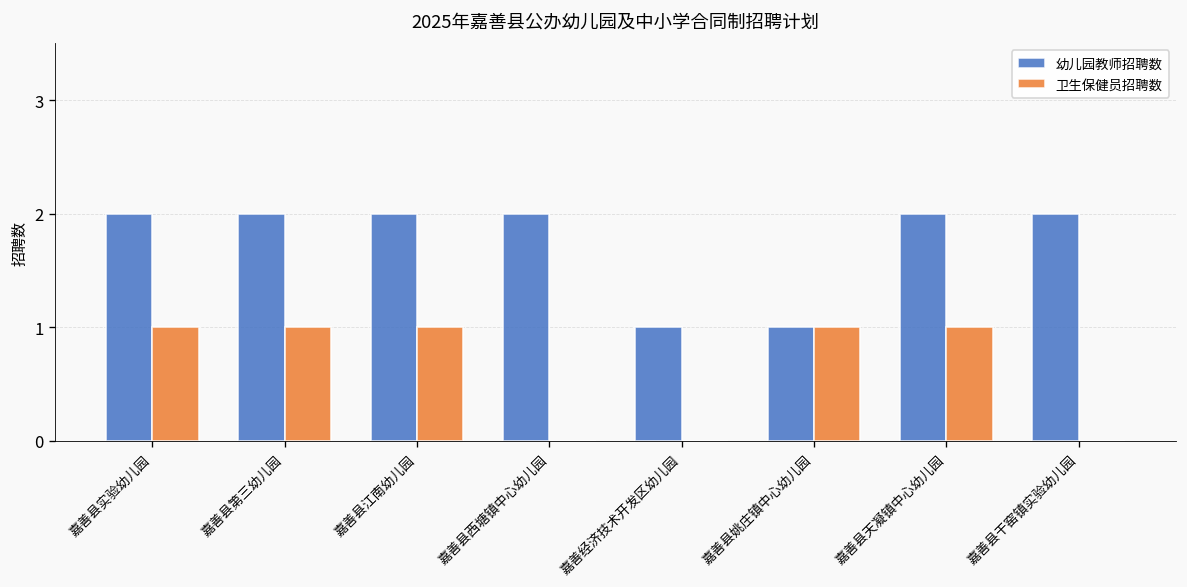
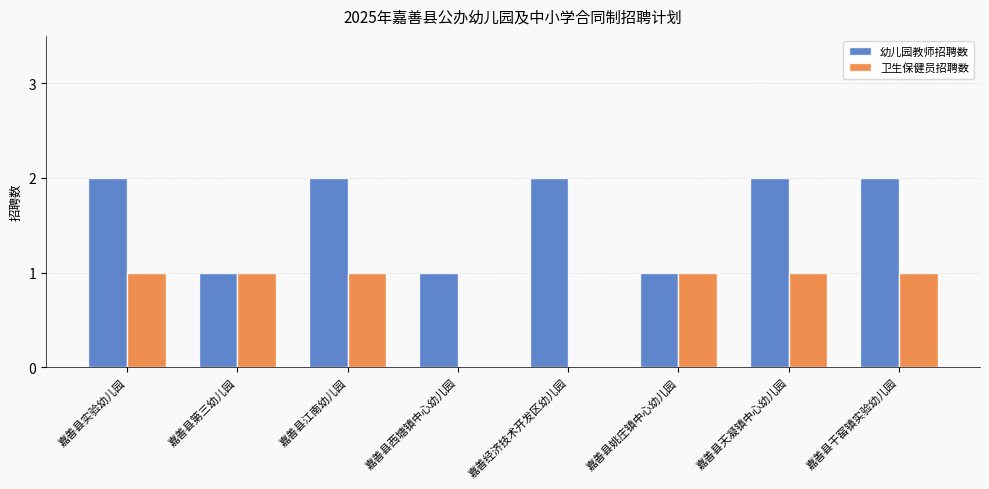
幼儿园教师招聘数, 嘉善县第三幼儿园: 2 -> 1
幼儿园教师招聘数, 嘉善县西塘镇中心幼儿园: 2 -> 1
幼儿园教师招聘数, 嘉善经济技术开发区幼儿园: 1 -> 2
卫生保健员招聘数, 嘉善县干窑镇实验幼儿园: 0 -> 1
